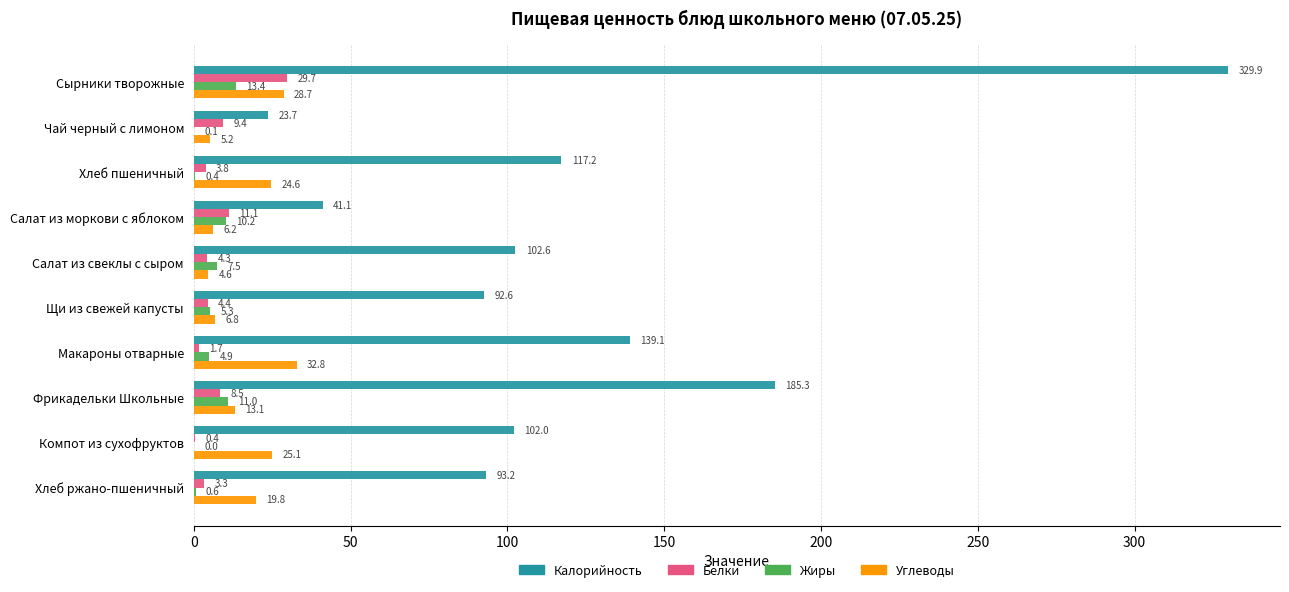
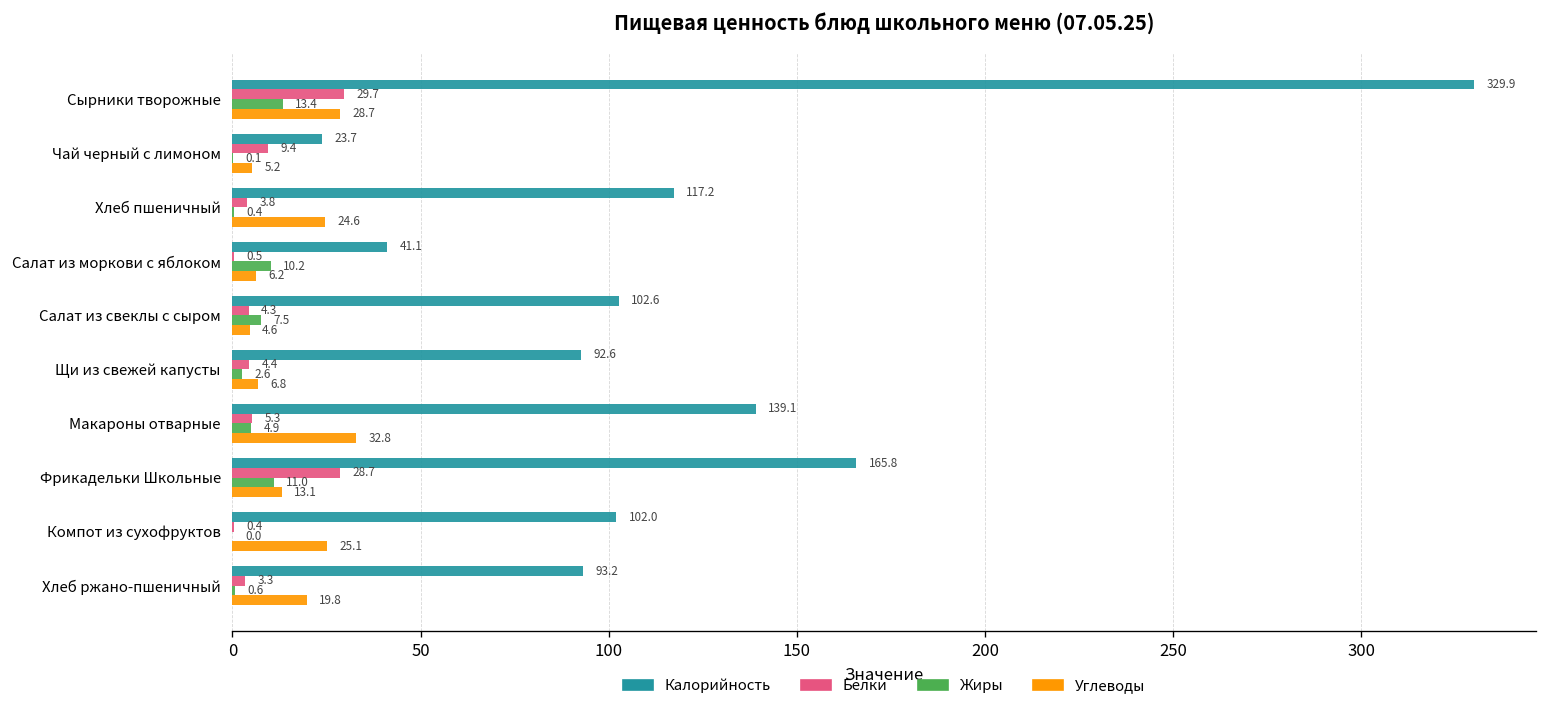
Белки, Салат из моркови с яблоком: 11.1 -> 0.5
Жиры, Щи из свежей капусты: 5.3 -> 2.6
Белки, Макароны отварные: 1.7 -> 5.3
Калорийность, Фрикадельки Школьные: 185.3 -> 165.8
Белки, Фрикадельки Школьные: 8.5 -> 28.7
